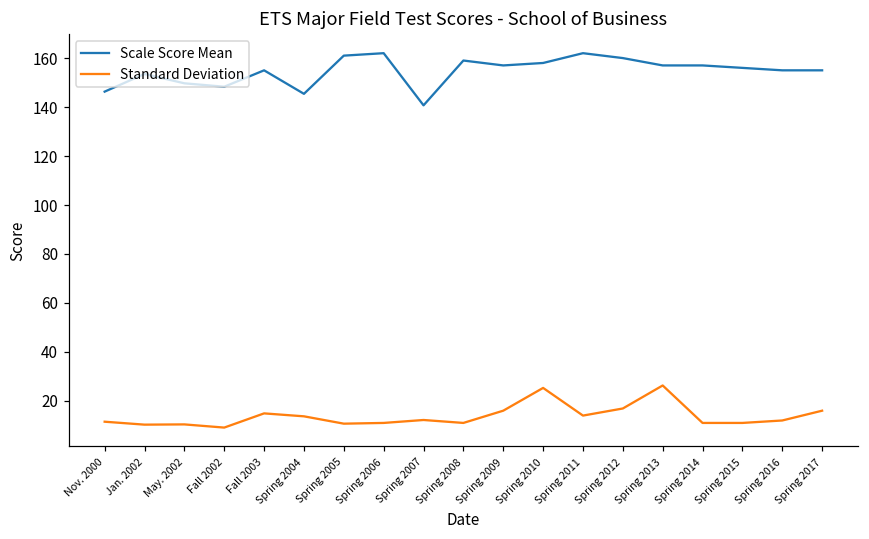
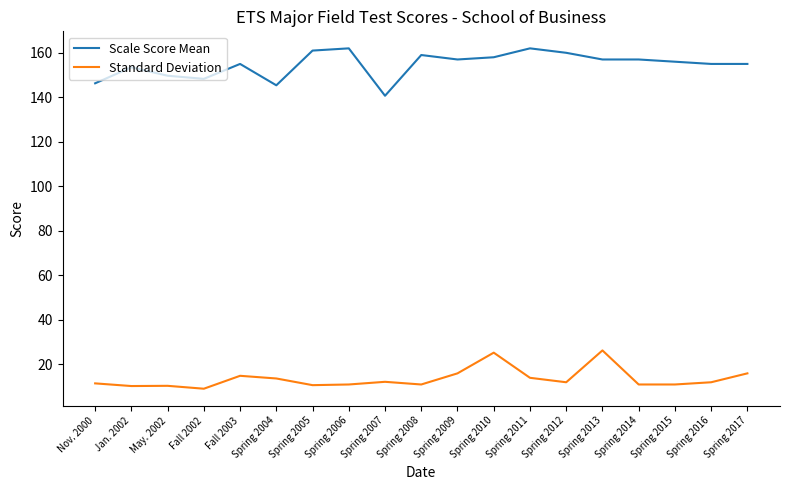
Standard Deviation, Spring 2012: 17 -> 12
